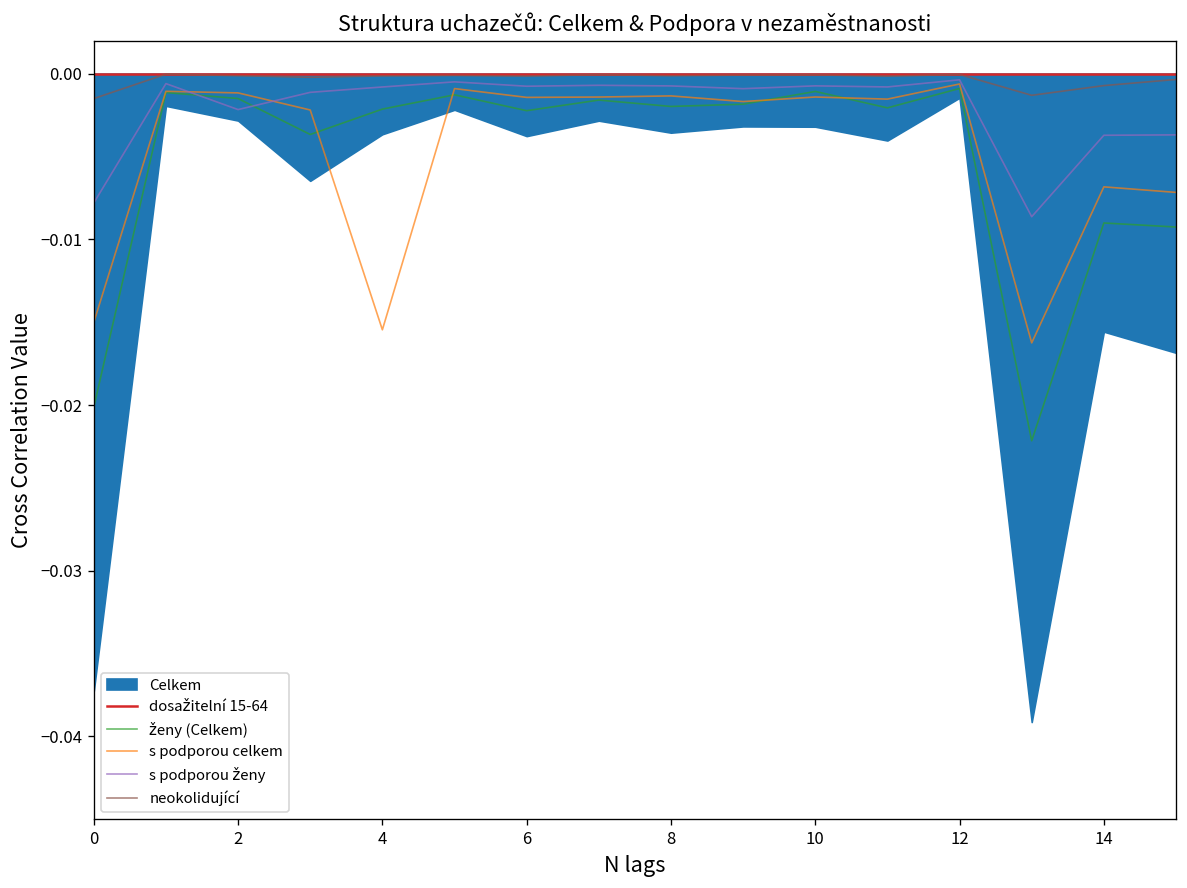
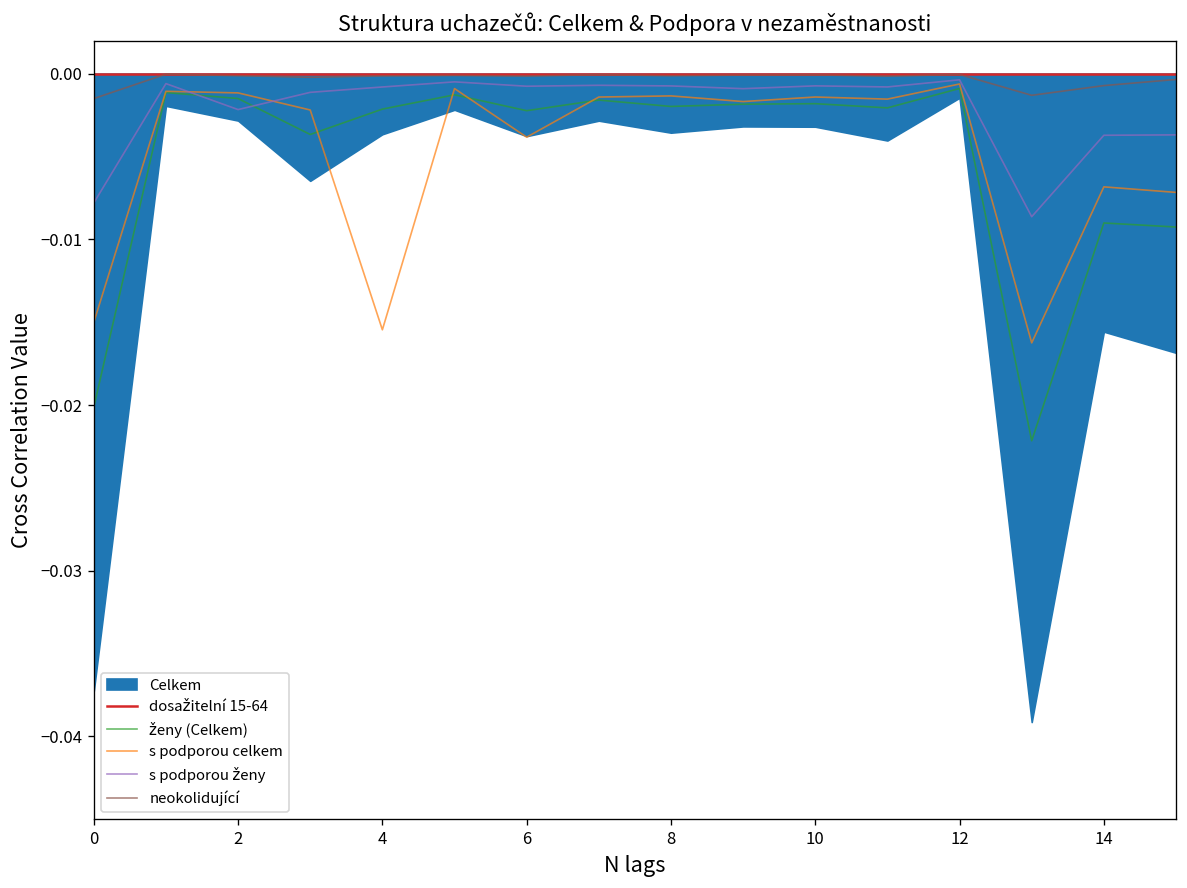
s podporou celkem, 6: -0.0014 -> -0.0038
ženy (Celkem), 10: -0.0011 -> -0.0018
